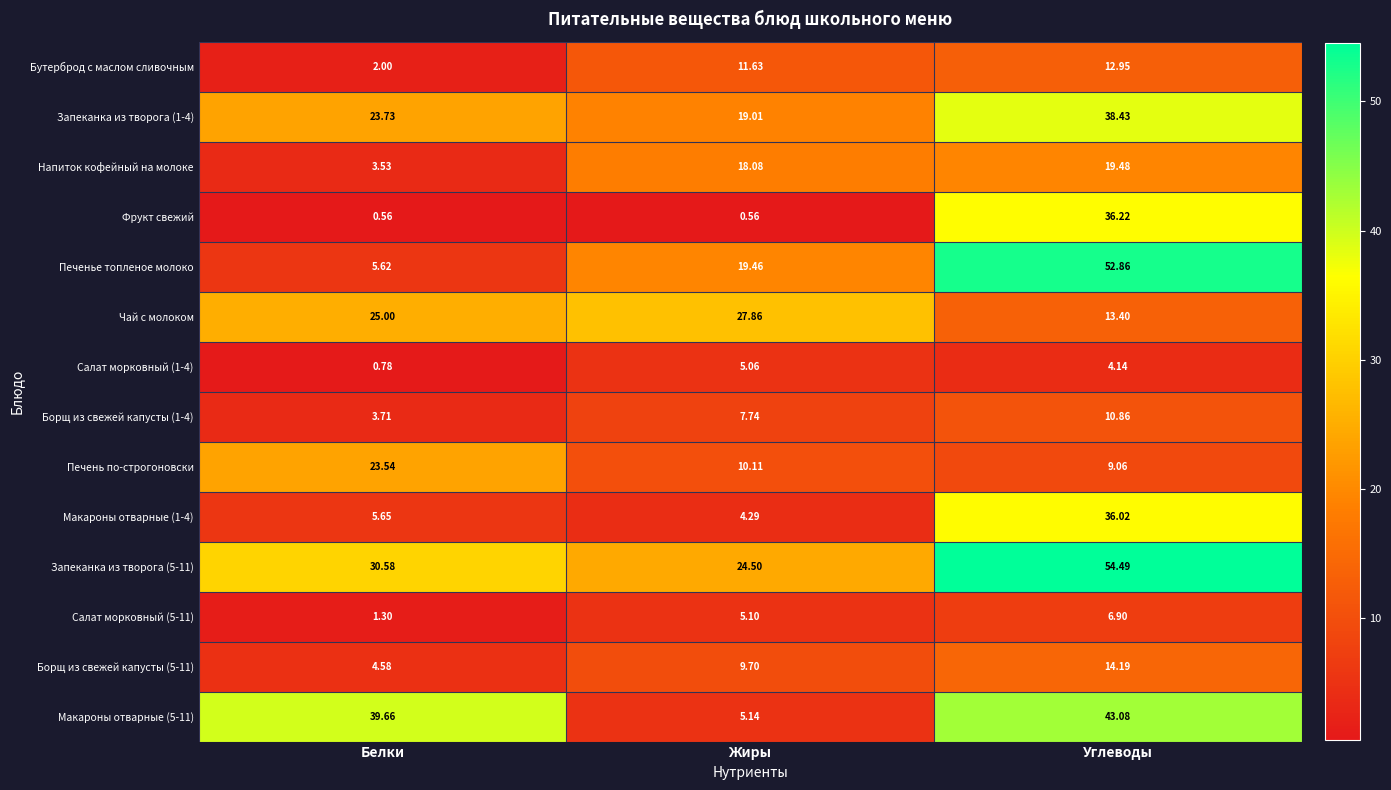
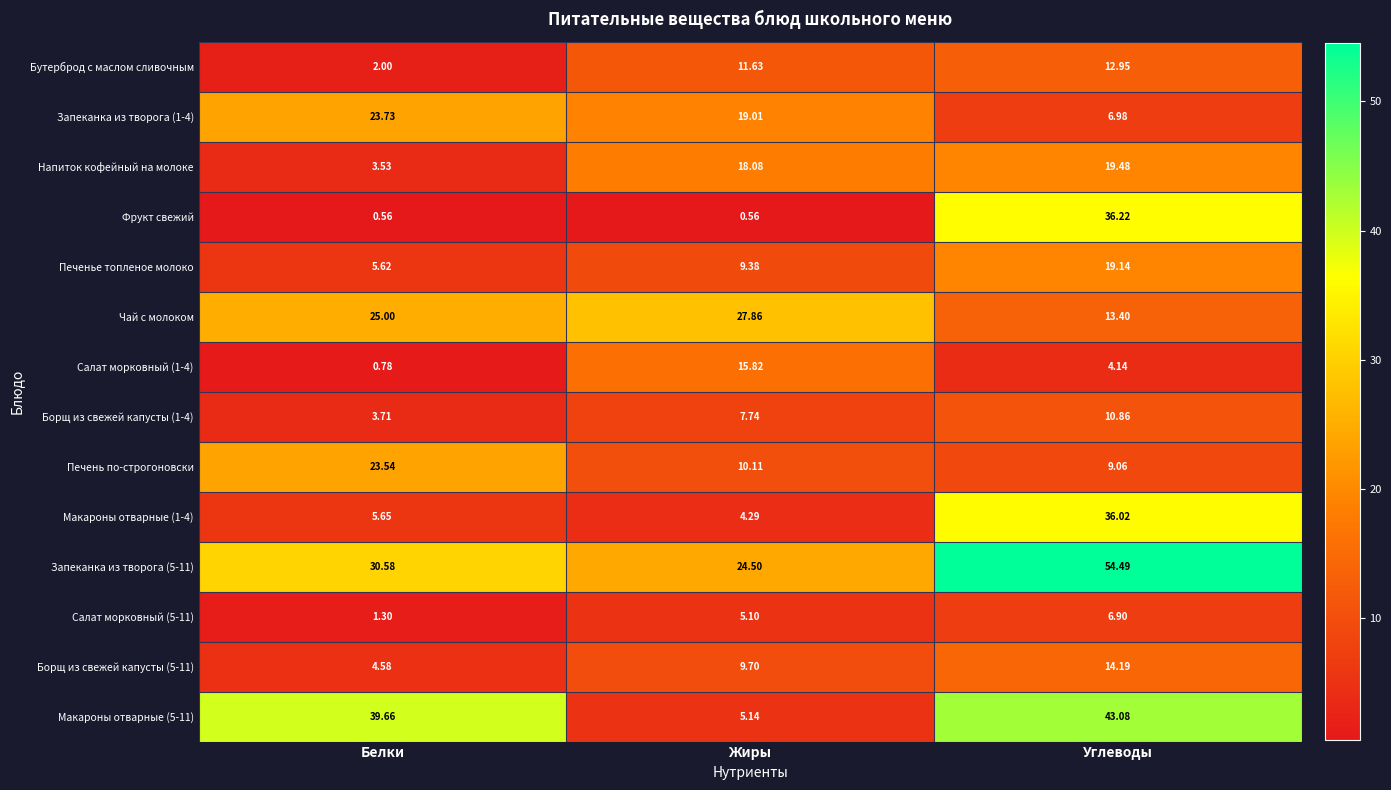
Запеканка из творога (1-4), Углеводы: 38.43 -> 6.98
Печенье топленое молоко, Жиры: 19.46 -> 9.38
Печенье топленое молоко, Углеводы: 52.86 -> 19.14
Салат морковный (1-4), Жиры: 5.06 -> 15.82
